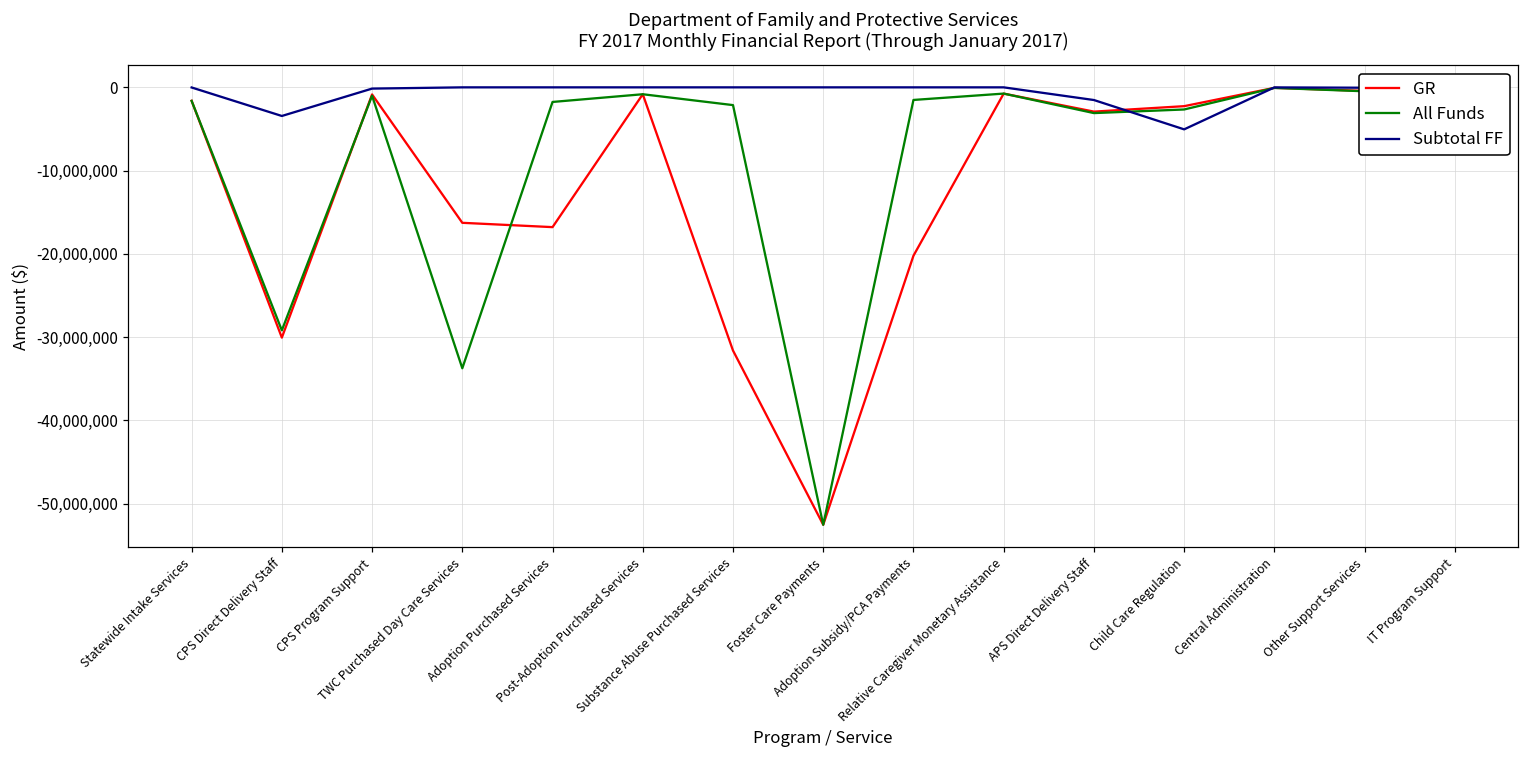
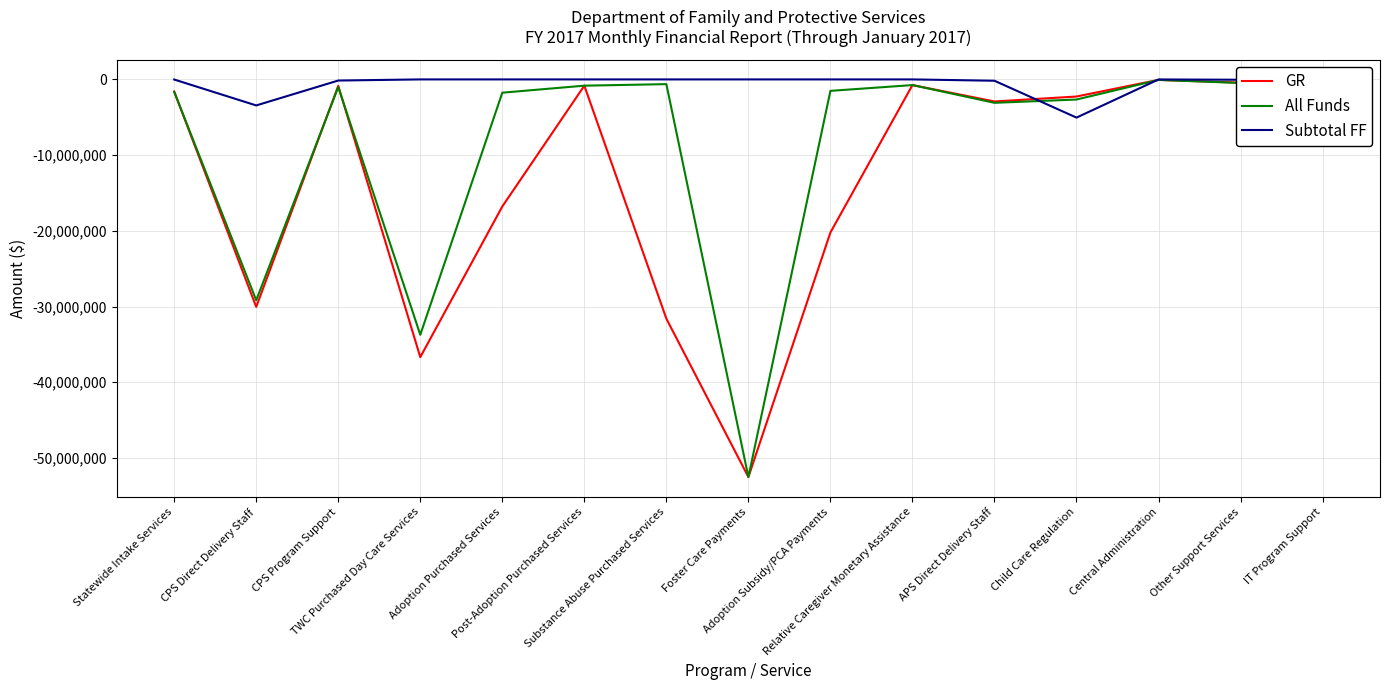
GR, TWC Purchased Day Care Services: -16,000,000 -> -37,000,000
All Funds, Substance Abuse Purchased Services: -2,000,000 -> -1,000,000
Subtotal FF, APS Direct Delivery Staff: -2,000,000 -> 0
